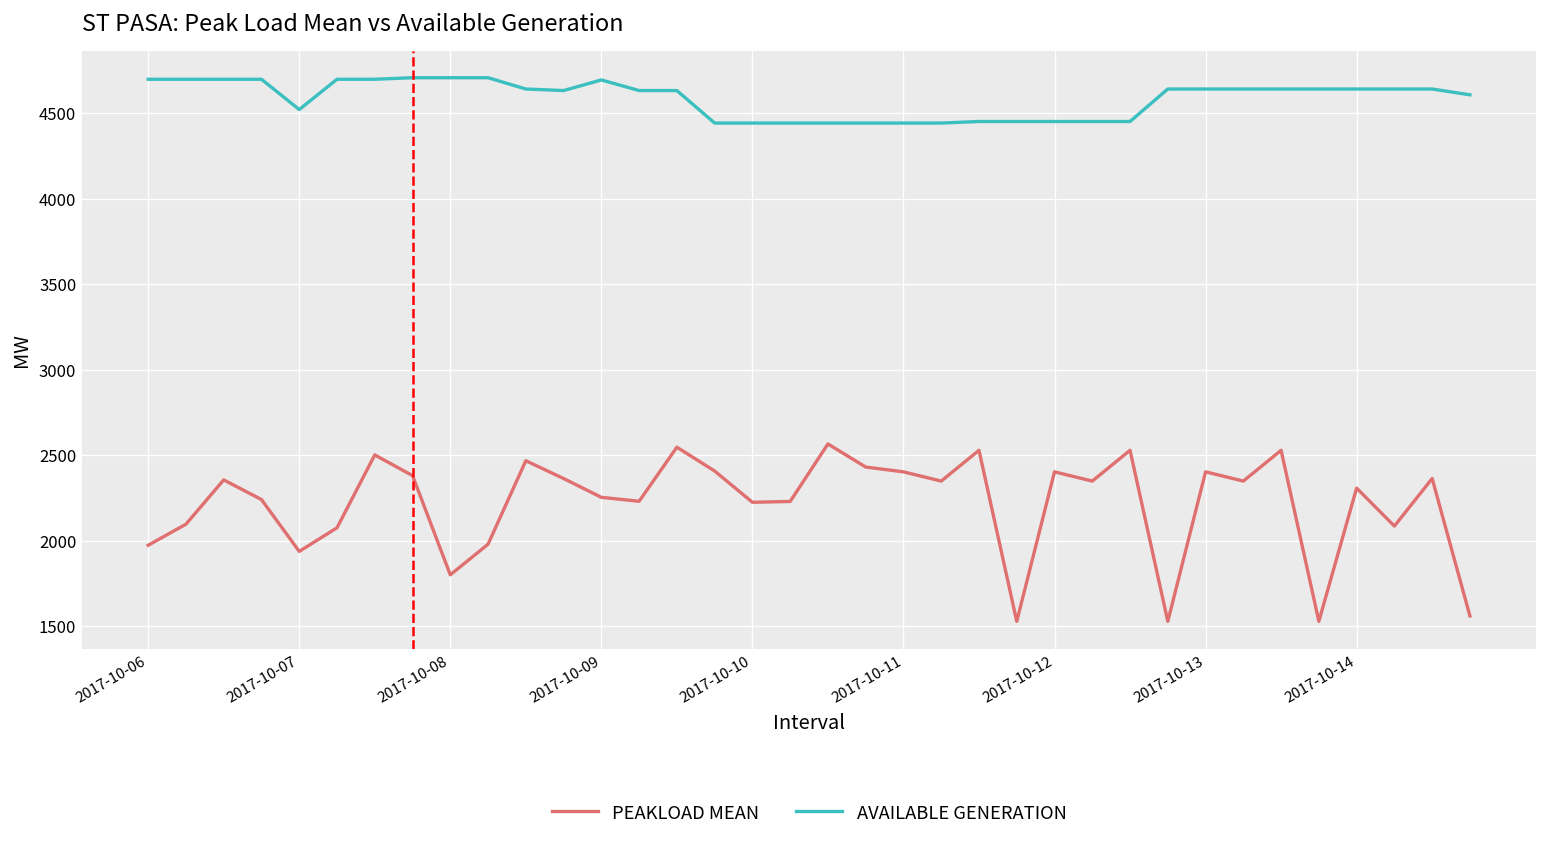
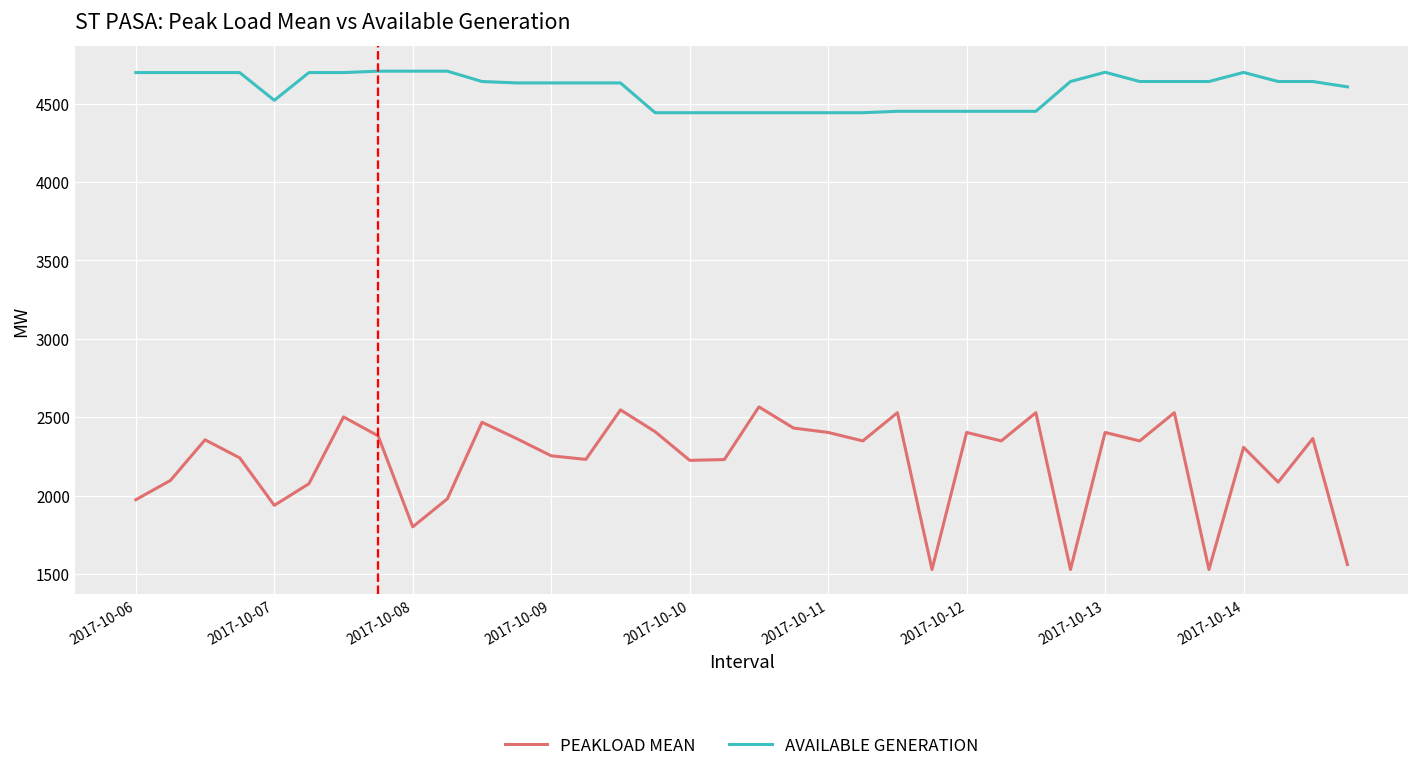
AVAILABLE GENERATION, 2017-10-09: 4690 -> 4630
AVAILABLE GENERATION, 2017-10-13: 4640 -> 4700
AVAILABLE GENERATION, 2017-10-14: 4640 -> 4700
